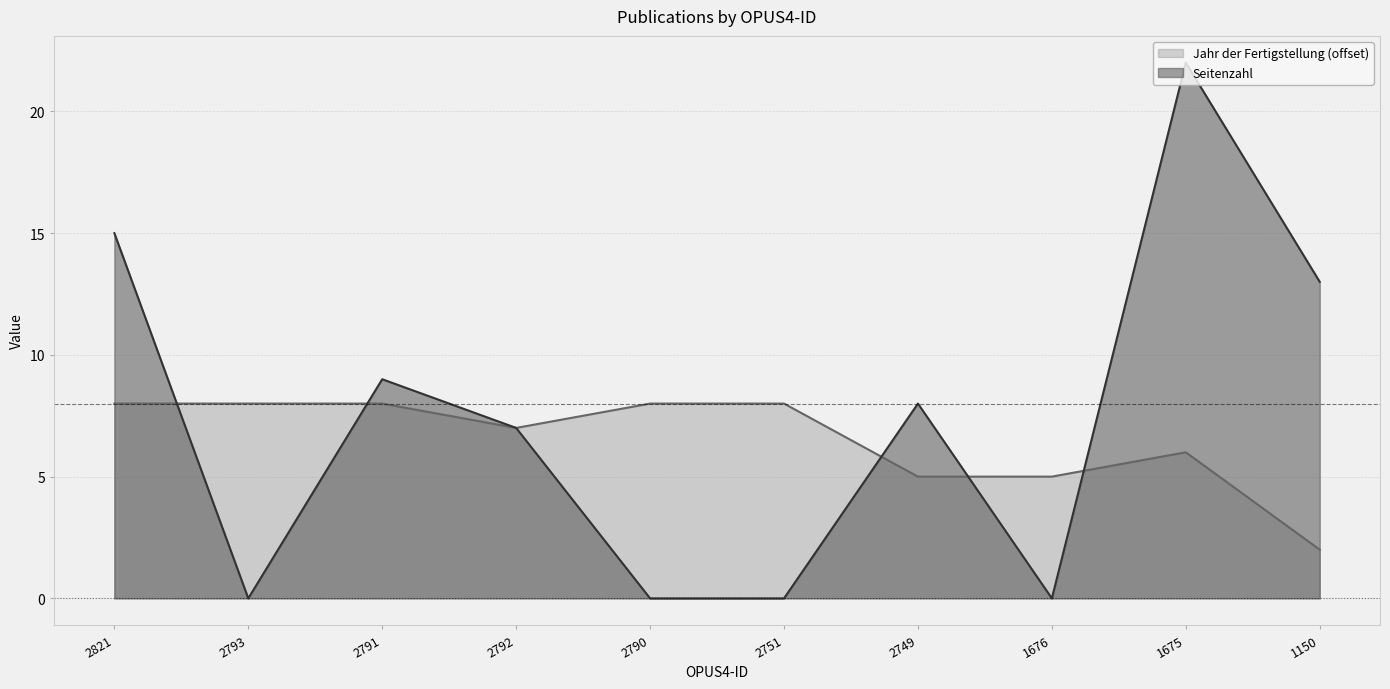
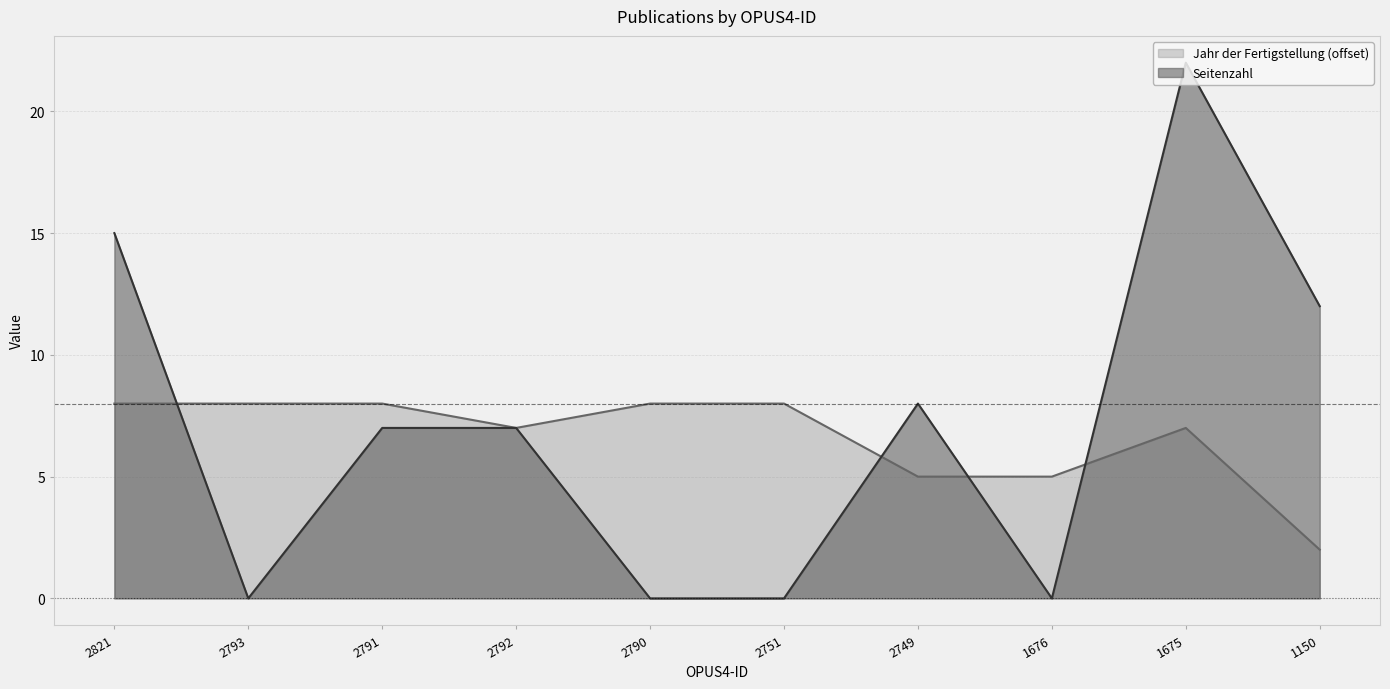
Seitenzahl, 2791: 9 -> 7
Jahr der Fertigstellung (offset), 1675: 6.0 -> 7.0
Seitenzahl, 1150: 13 -> 12
